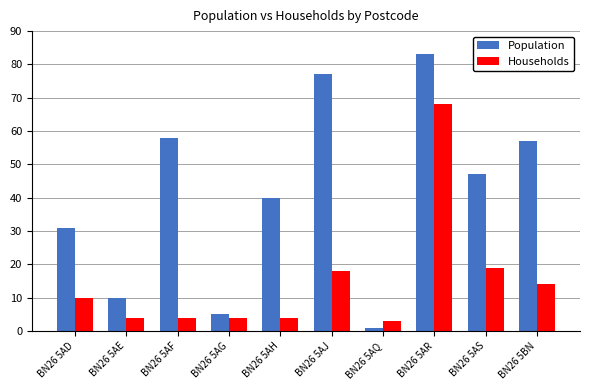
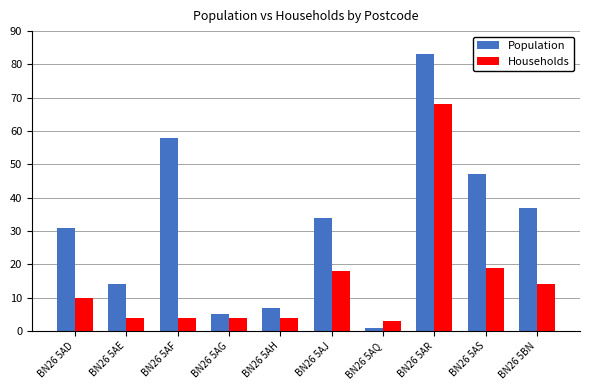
Population, BN26 5AE: 10 -> 14
Population, BN26 5AH: 40 -> 7
Population, BN26 5AJ: 77 -> 34
Population, BN26 5BN: 57 -> 37
